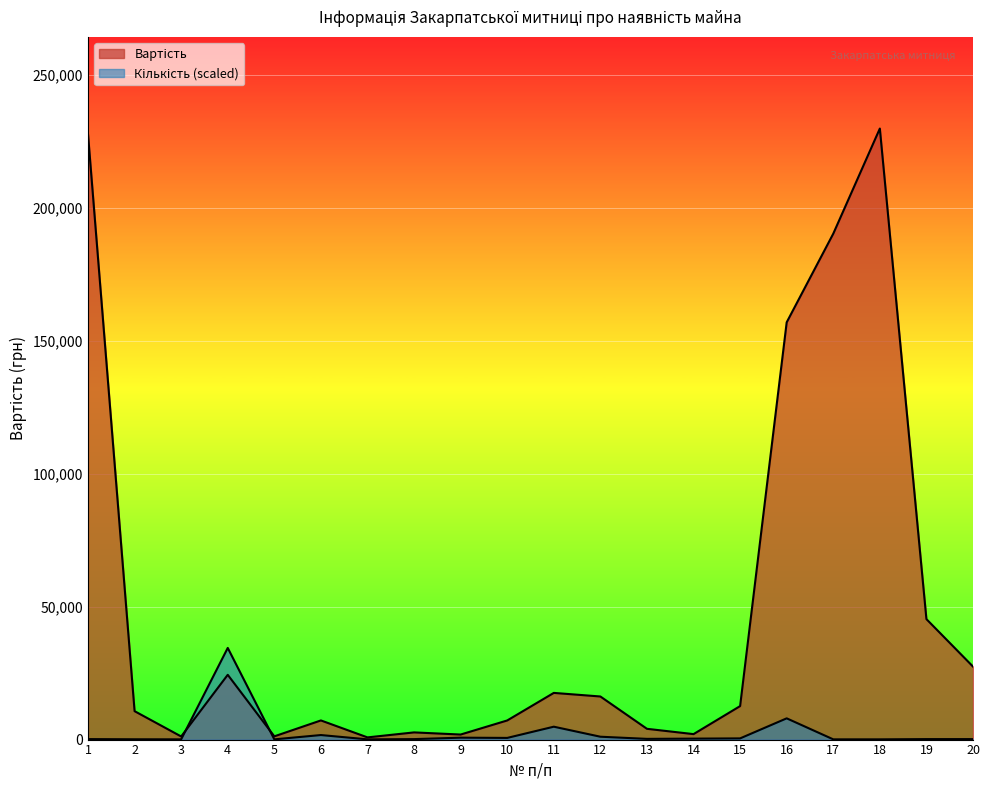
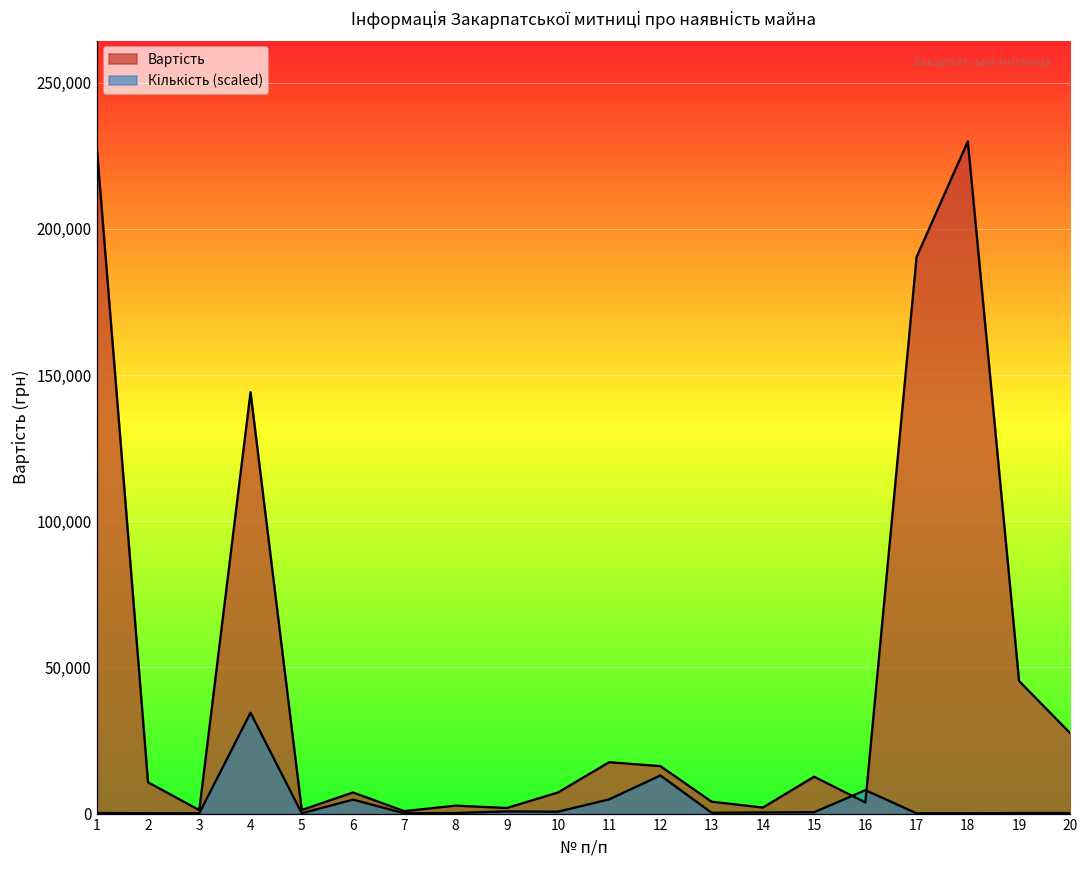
Вартість, 4: 24,000 -> 144,000
Кількість (scaled), 6: 2,000 -> 5,000
Кількість (scaled), 12: 1,000 -> 13,000
Вартість, 16: 157,000 -> 4,000
